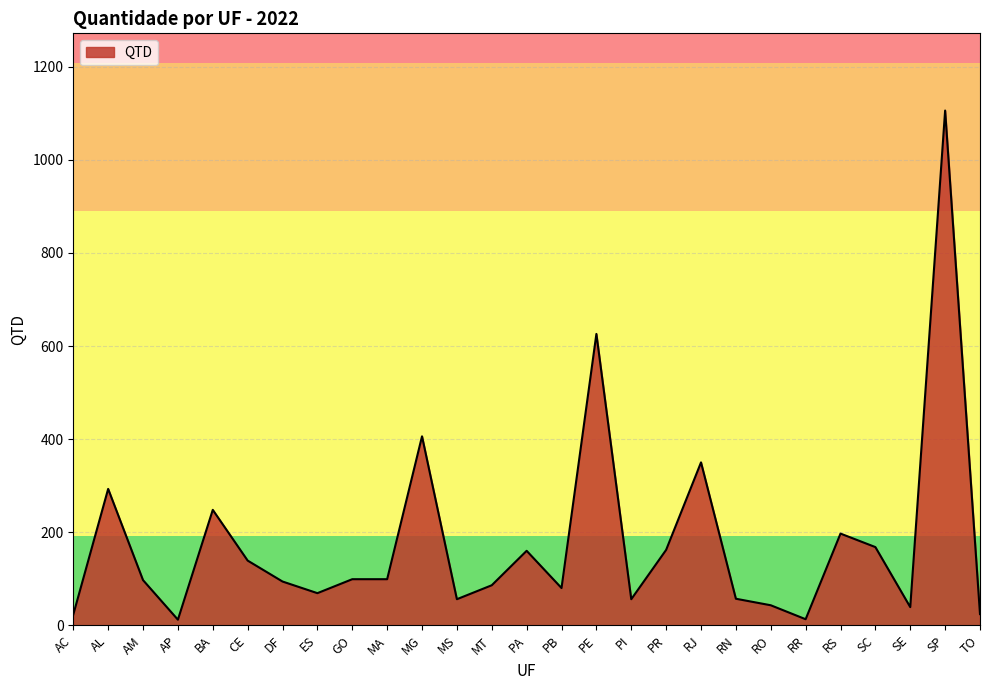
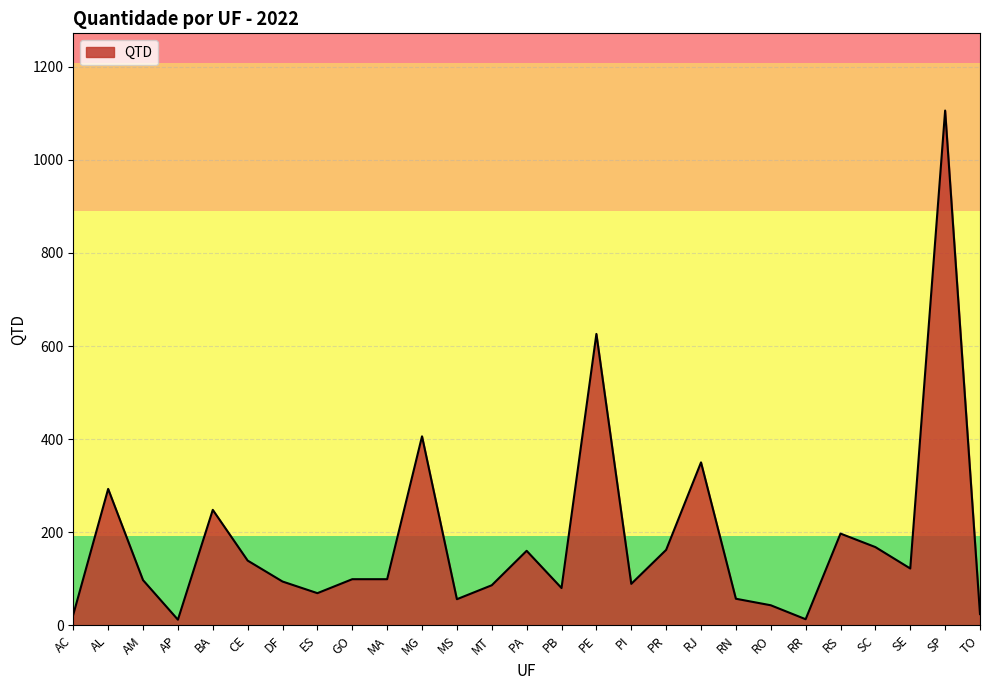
PI: 60 -> 90
SE: 40 -> 120
